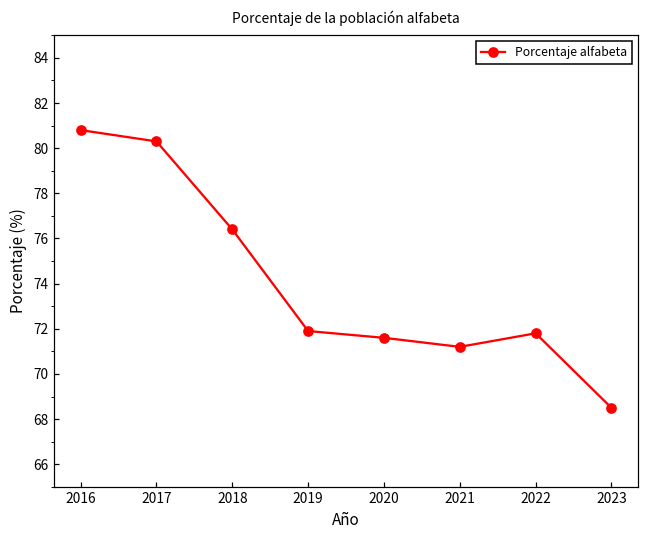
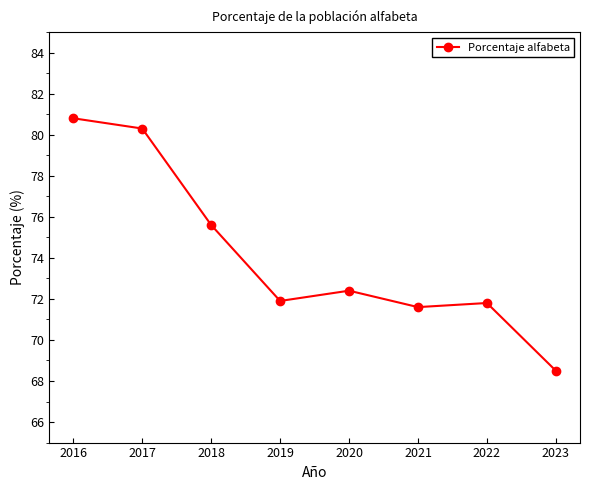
2018: 76.4 -> 75.6
2020: 71.6 -> 72.4
2021: 71.2 -> 71.6
